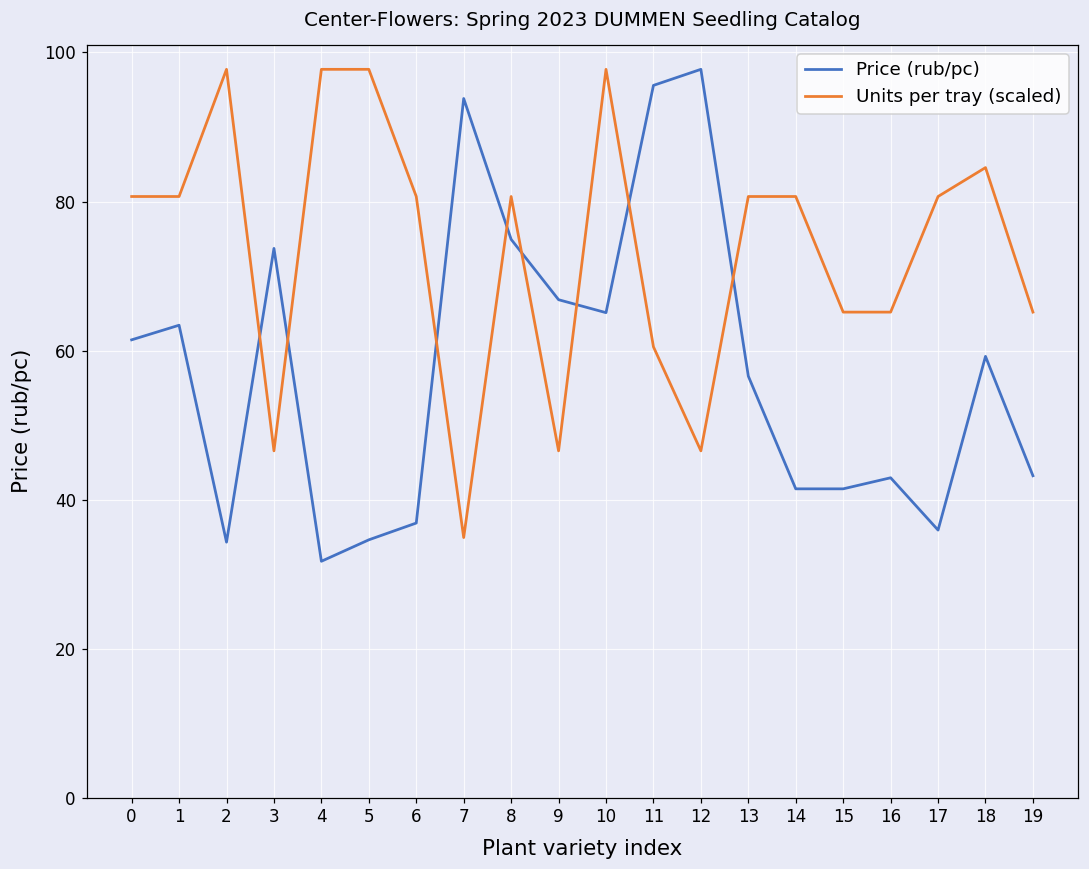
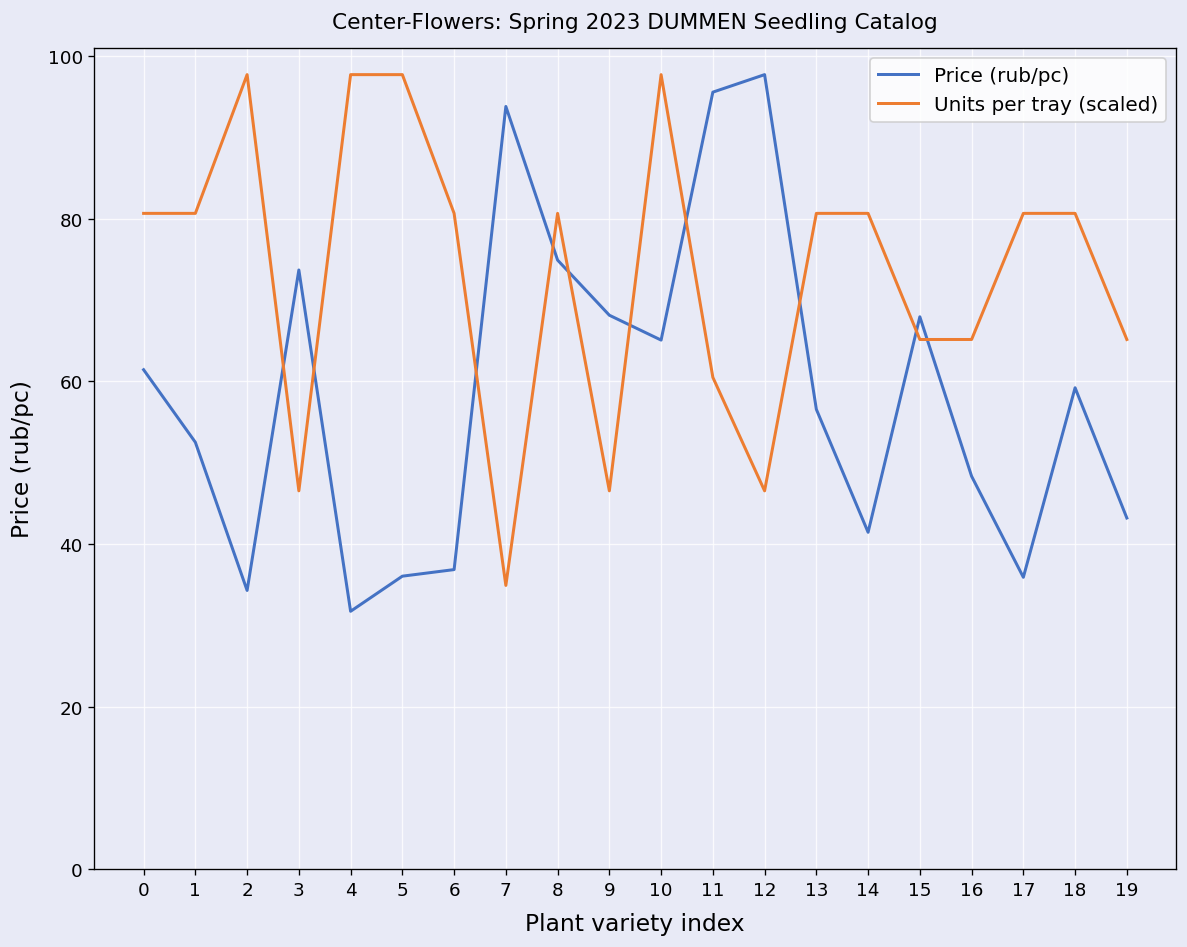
Price (rub/pc), 1: 63 -> 53
Price (rub/pc), 5: 35 -> 36
Price (rub/pc), 9: 67 -> 68
Price (rub/pc), 15: 41 -> 68
Price (rub/pc), 16: 43 -> 48
Units per tray (scaled), 18: 85 -> 81
